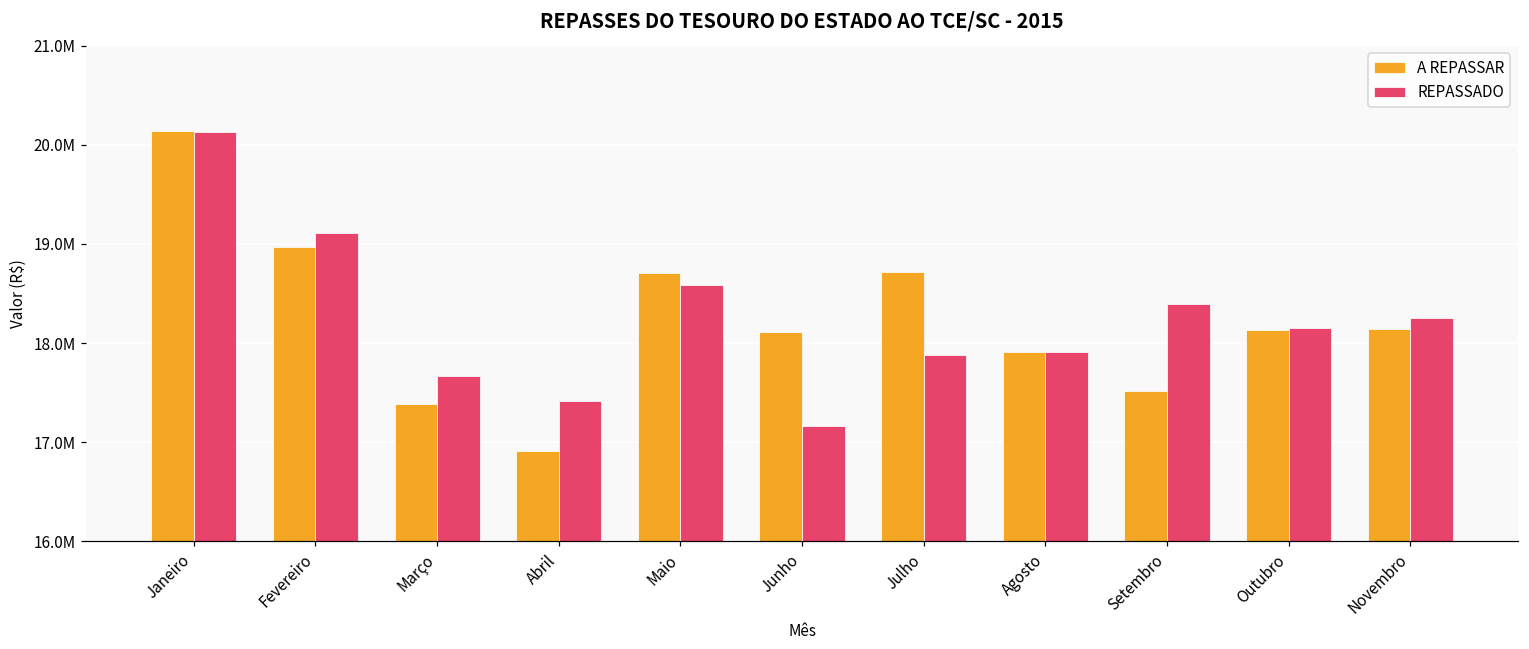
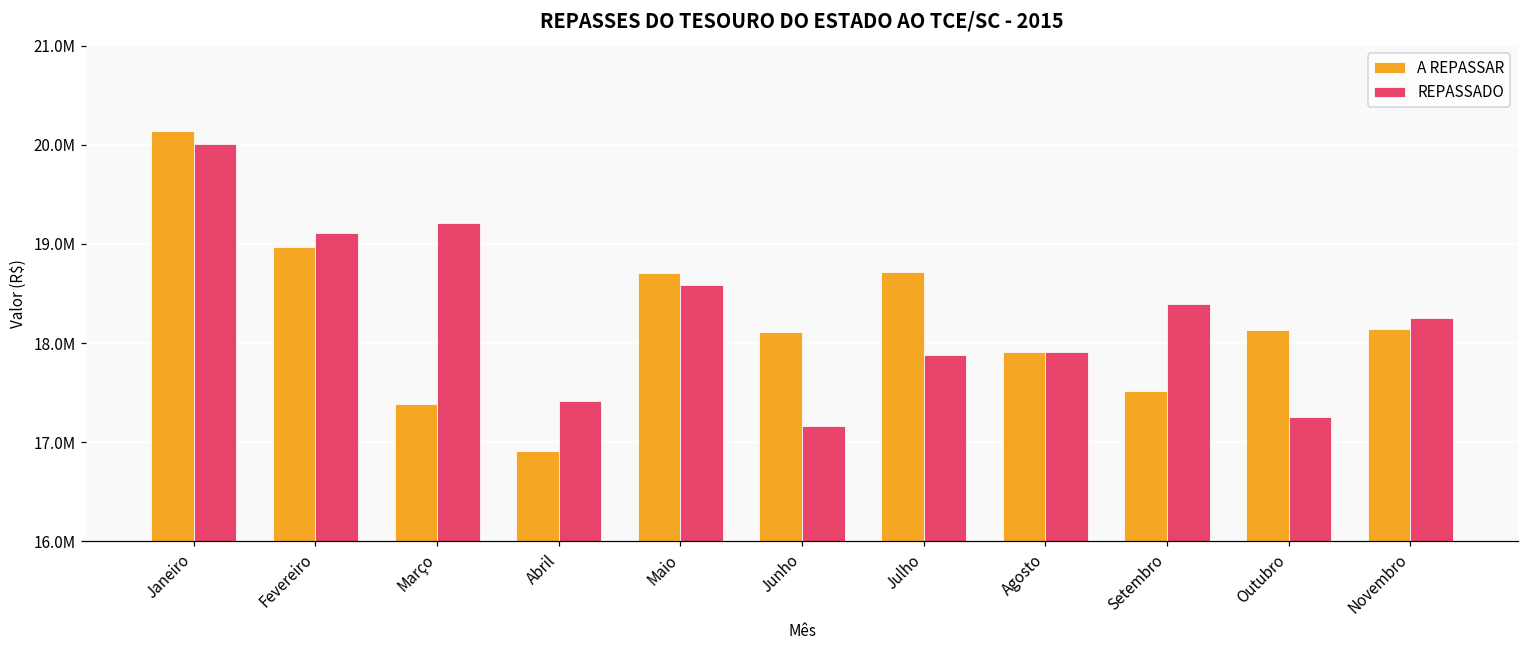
REPASSADO, Janeiro: 20100000 -> 20000000
REPASSADO, Março: 17700000 -> 19200000
REPASSADO, Outubro: 18100000 -> 17300000
